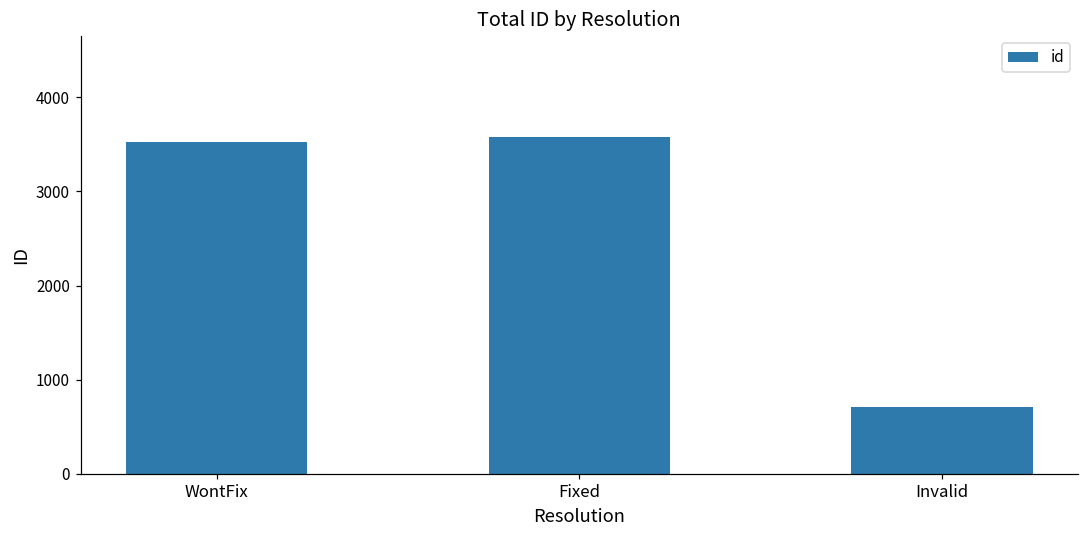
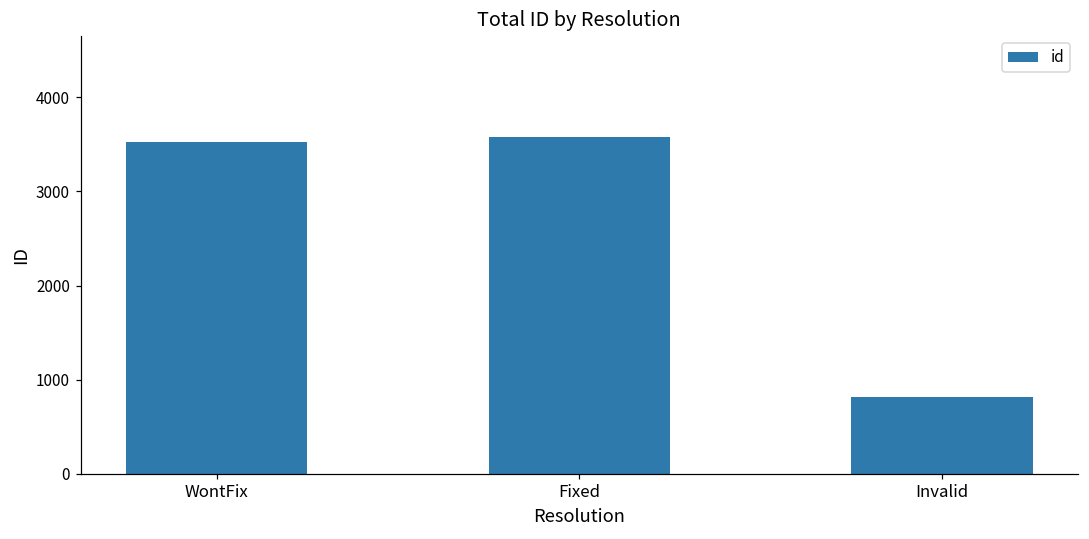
Invalid: 700 -> 800
